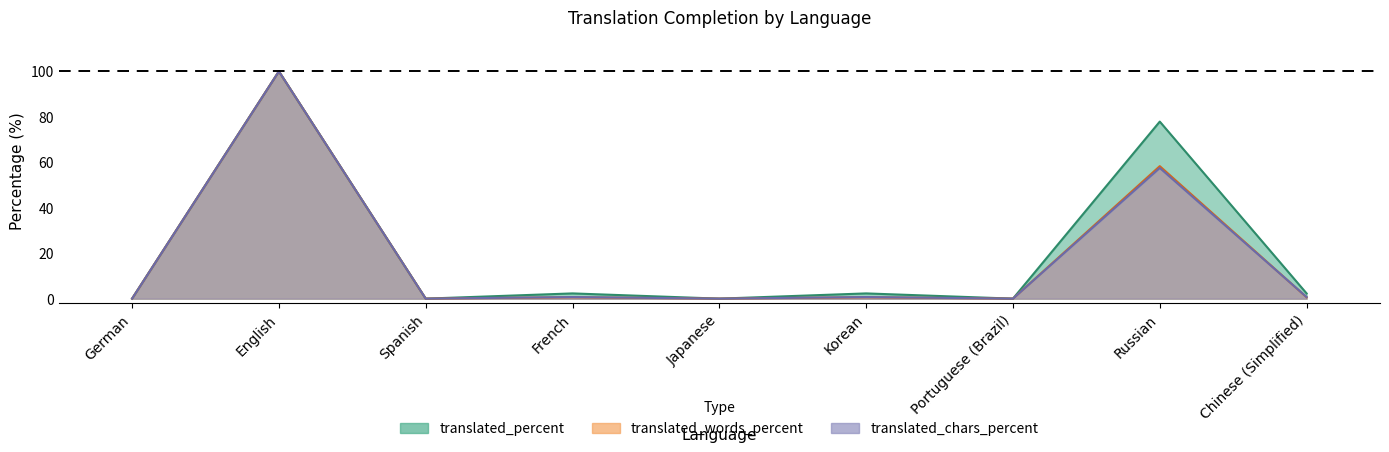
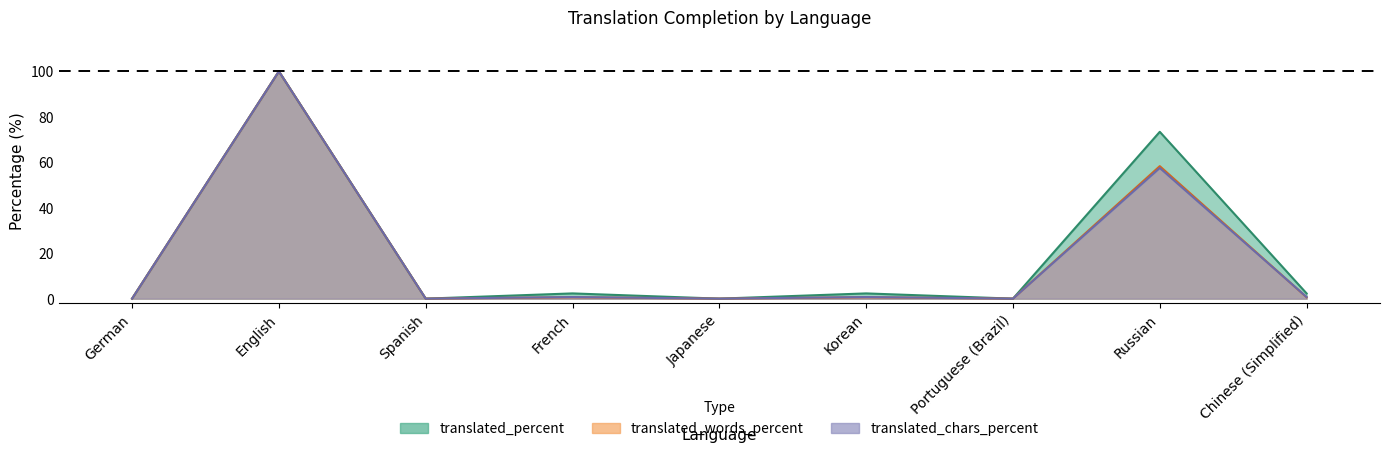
translated_percent, Russian: 78 -> 73
